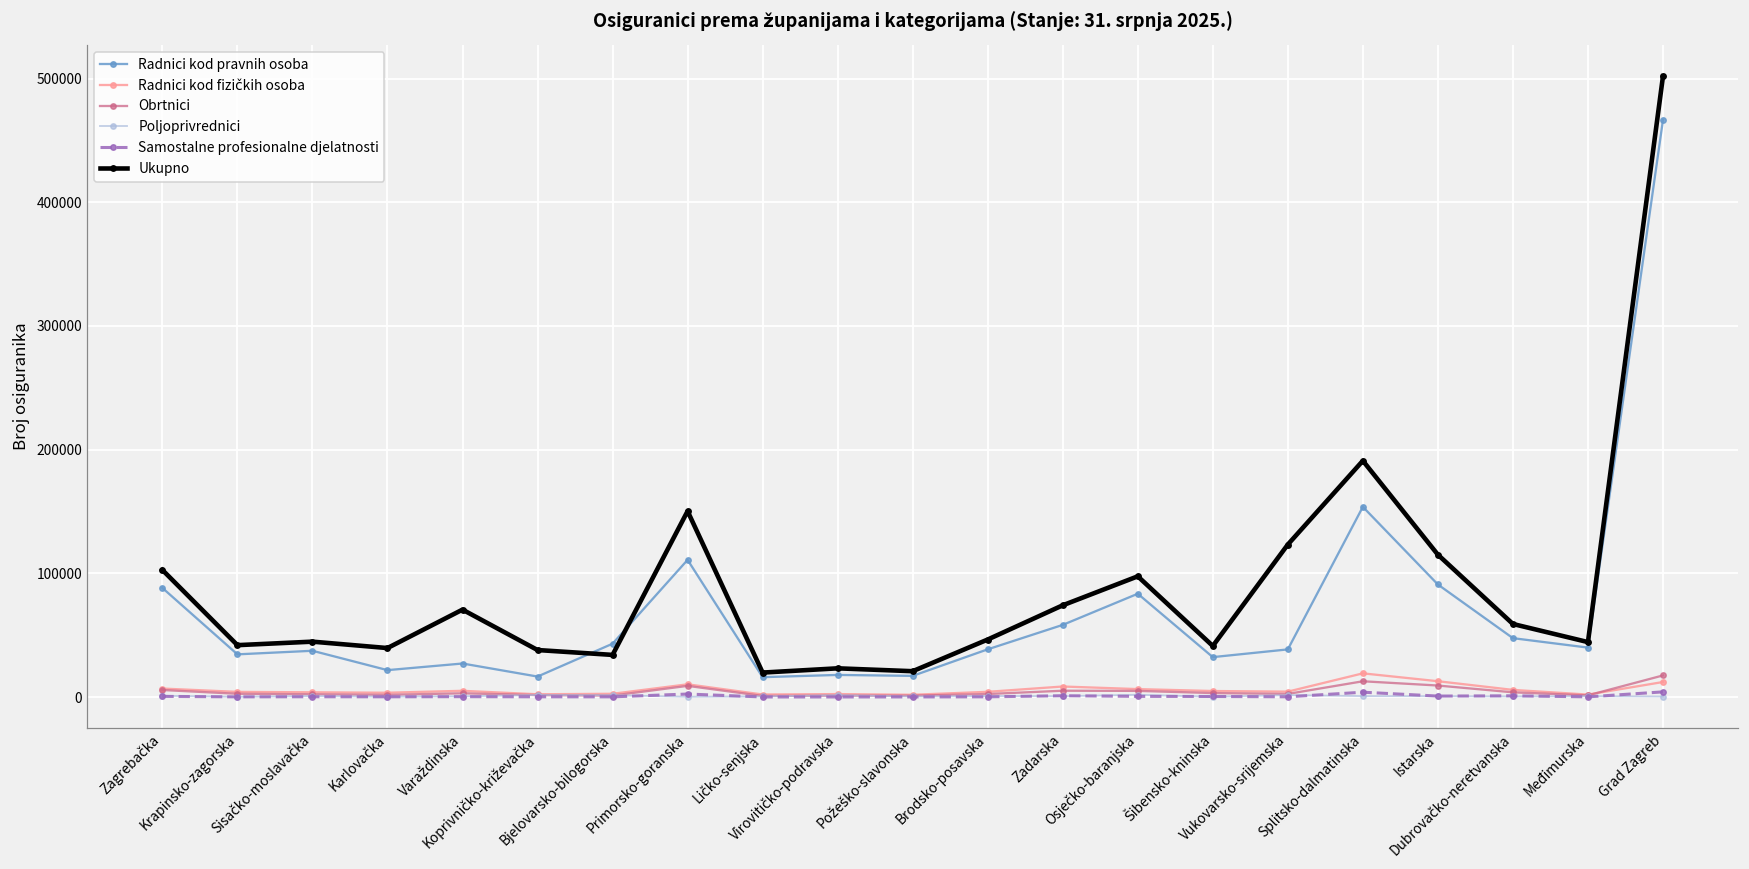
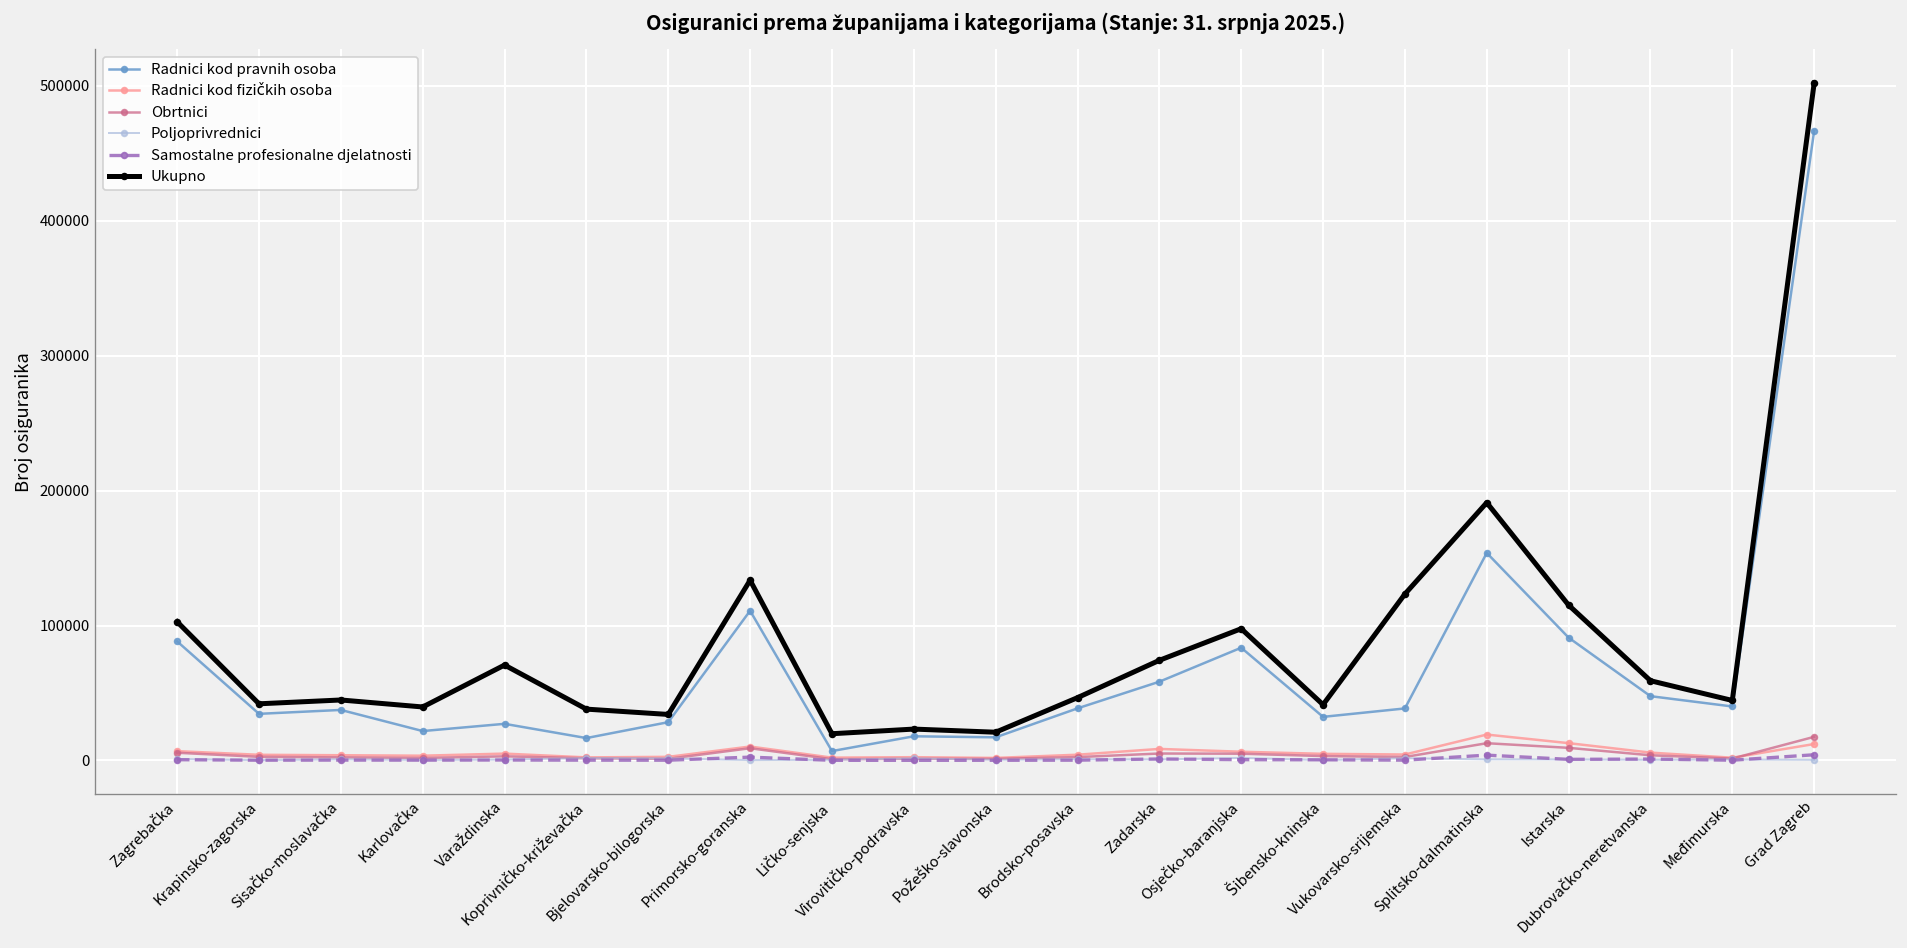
Radnici kod pravnih osoba, Bjelovarsko-bilogorska: 43000 -> 28000
Ukupno, Primorsko-goranska: 150000 -> 134000
Radnici kod pravnih osoba, Ličko-senjska: 16000 -> 7000
